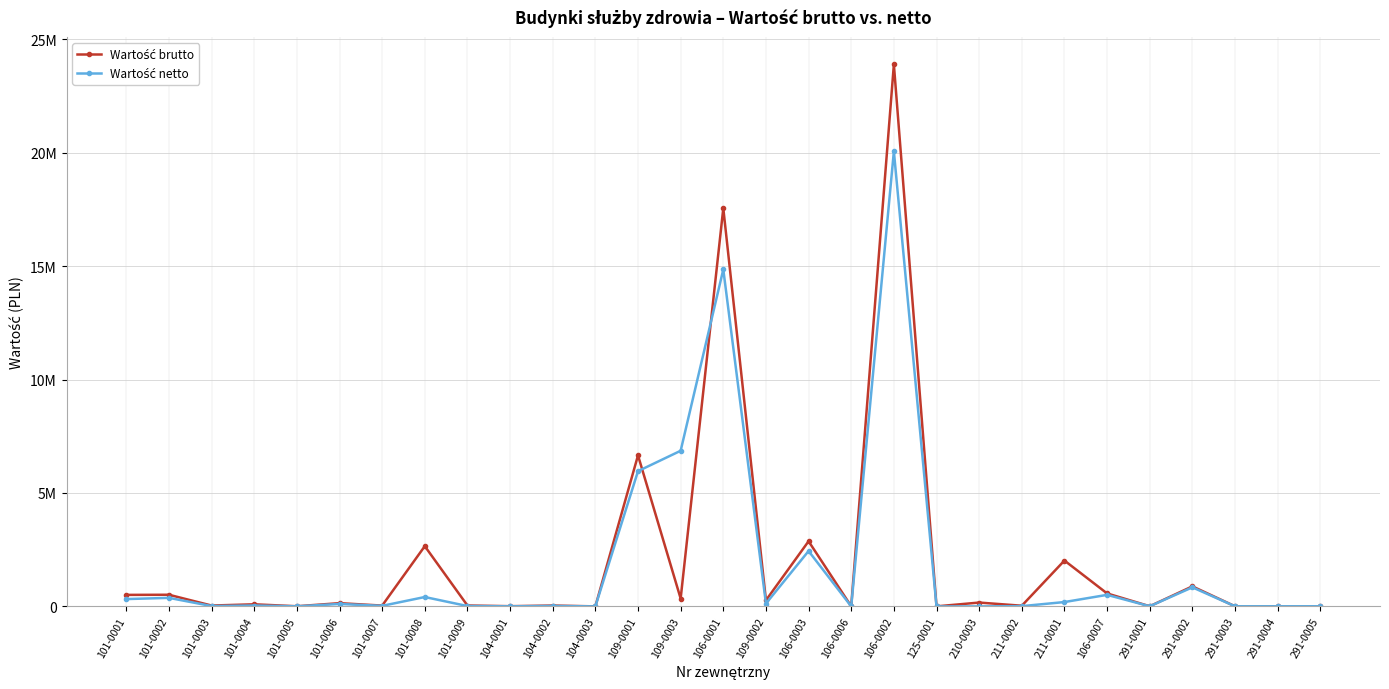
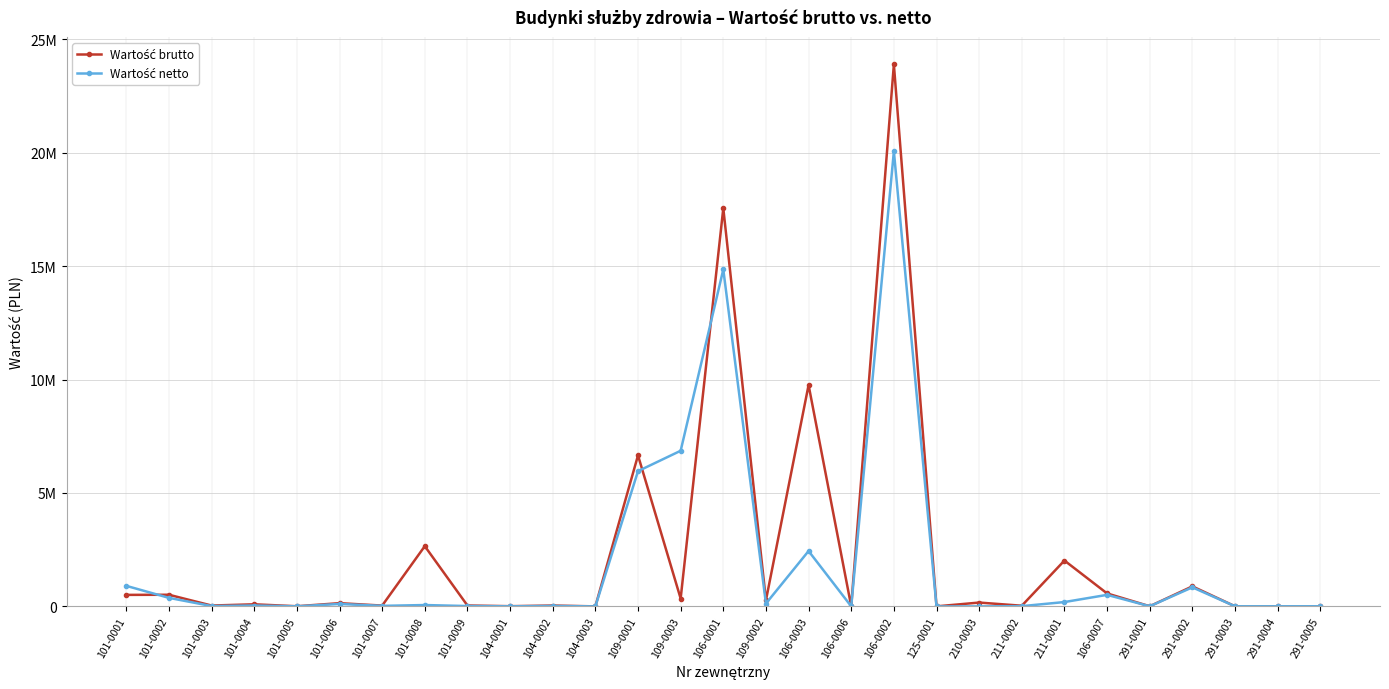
Wartość netto, 101-0001: 300000 -> 900000
Wartość netto, 101-0008: 400000 -> 100000
Wartość brutto, 106-0003: 2900000 -> 9800000
